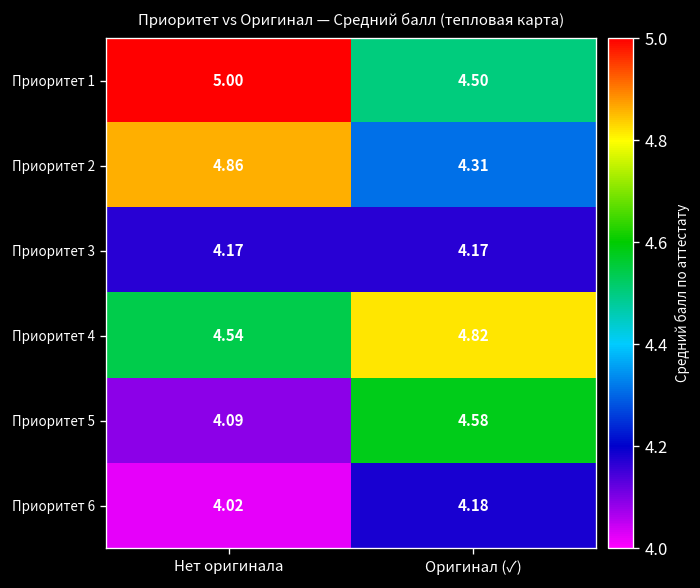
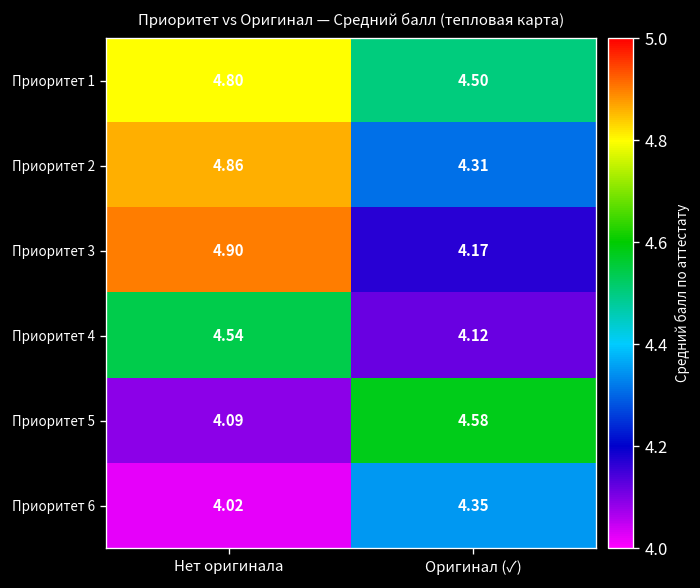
Приоритет 1, Нет оригинала: 5.00 -> 4.80
Приоритет 3, Нет оригинала: 4.17 -> 4.90
Приоритет 4, Оригинал (✓): 4.82 -> 4.12
Приоритет 6, Оригинал (✓): 4.18 -> 4.35
